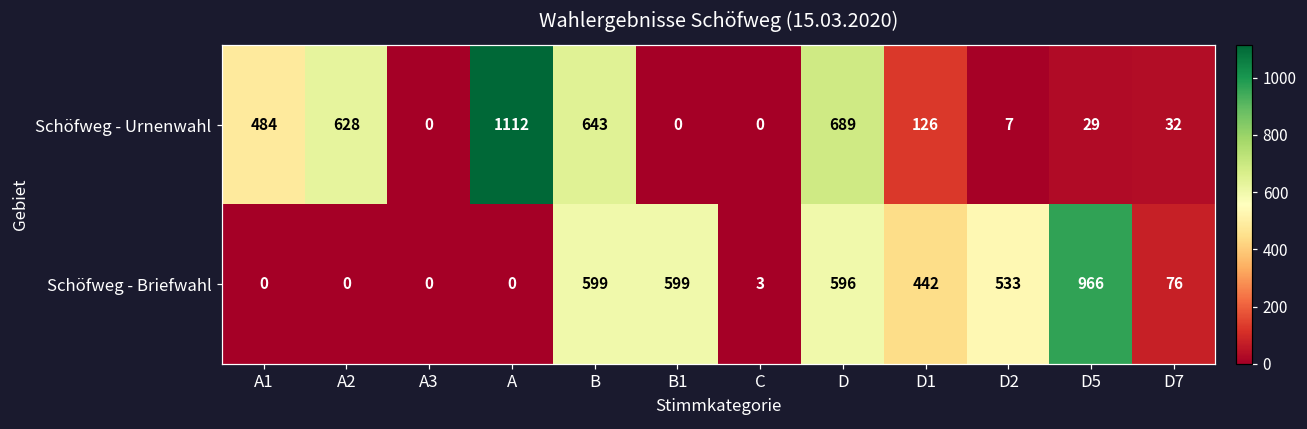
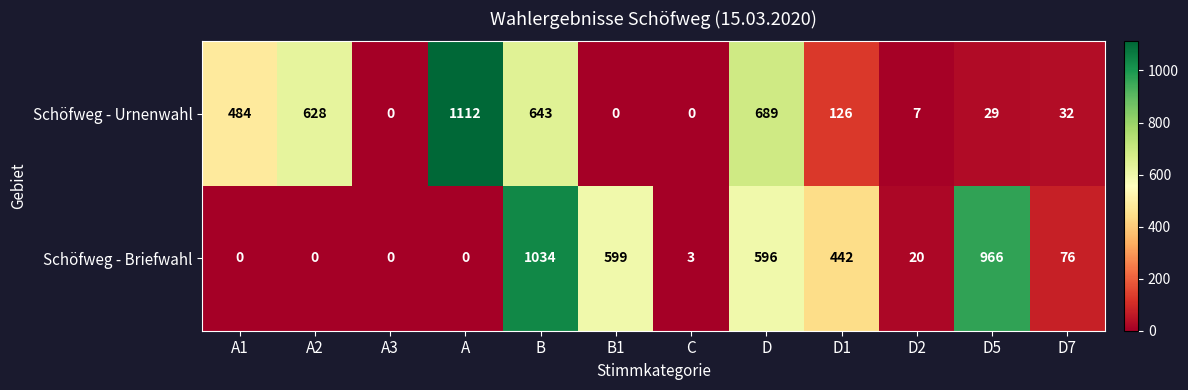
Schöfweg - Briefwahl, B: 599 -> 1034
Schöfweg - Briefwahl, D2: 533 -> 20
